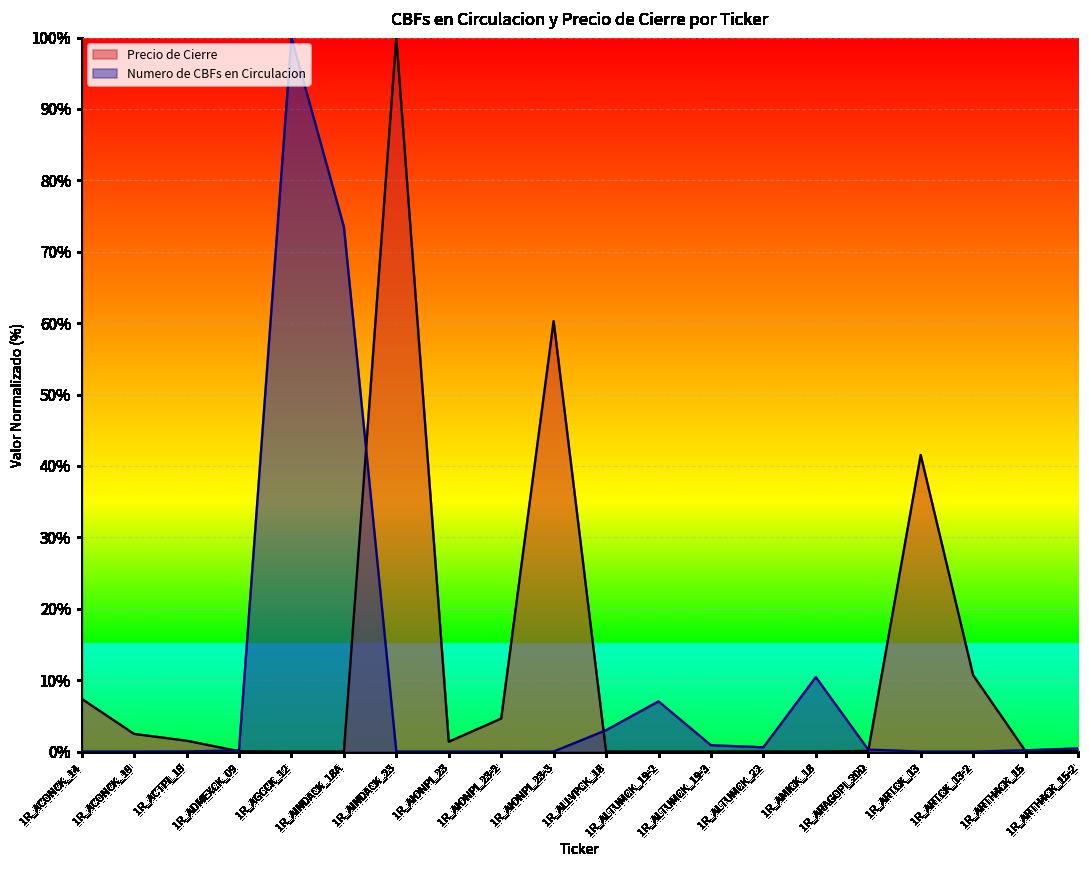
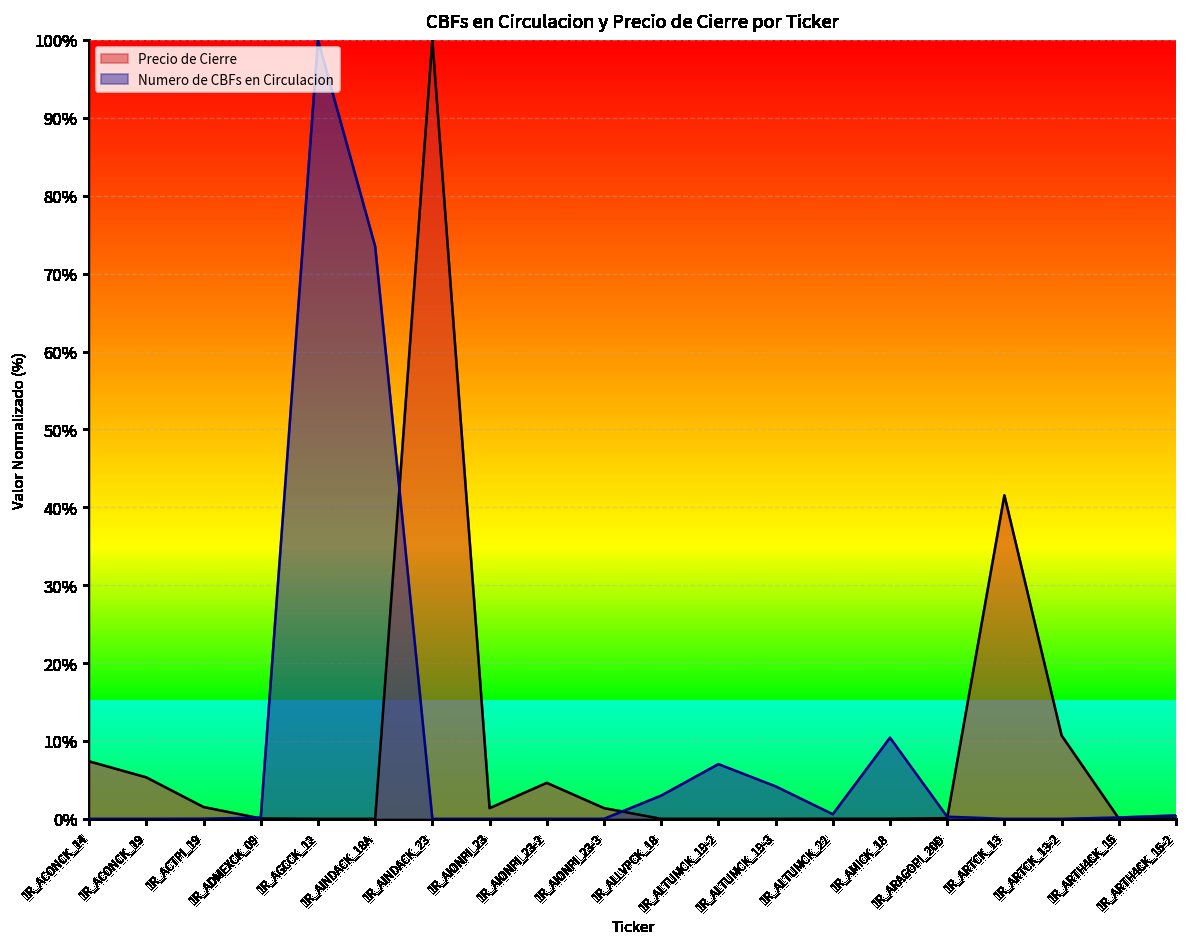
Precio de Cierre, 1R_ACONCK_19: 2% -> 5%
Precio de Cierre, 1R_AIONPI_23-3: 60% -> 1%
Numero de CBFs en Circulacion, 1R_ALTUMCK_19-3: 1% -> 4%
